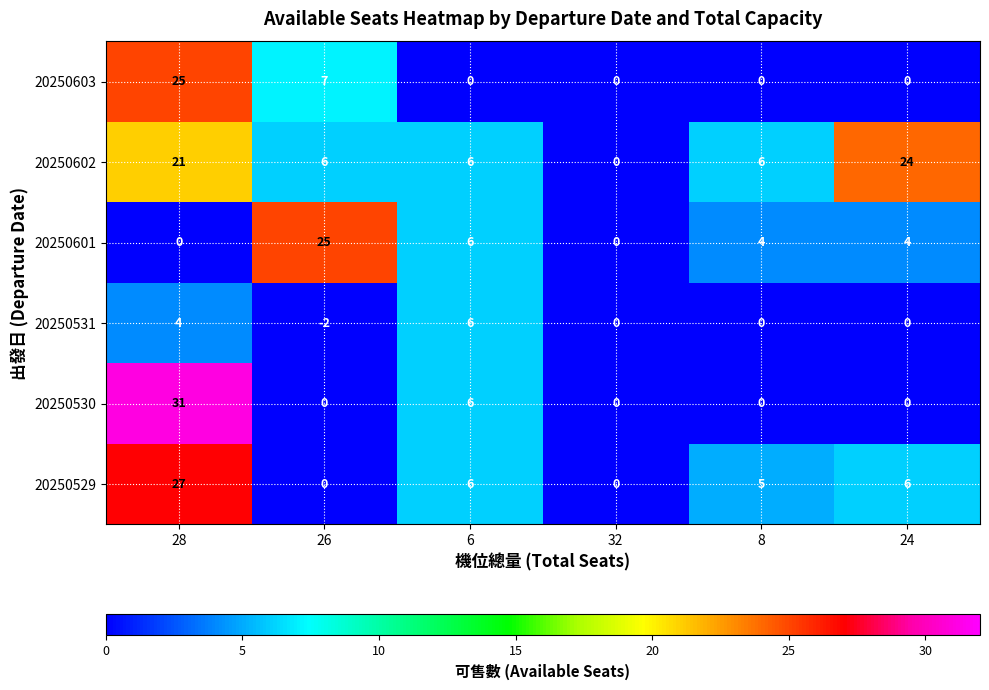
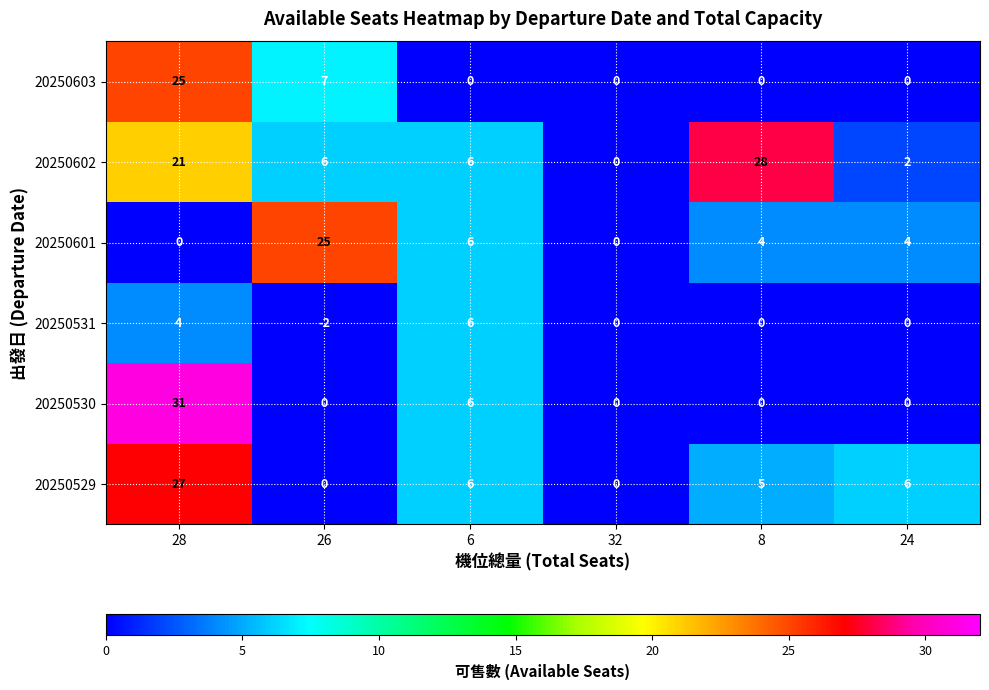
20250602, 8: 6 -> 28
20250602, 24: 24 -> 2
